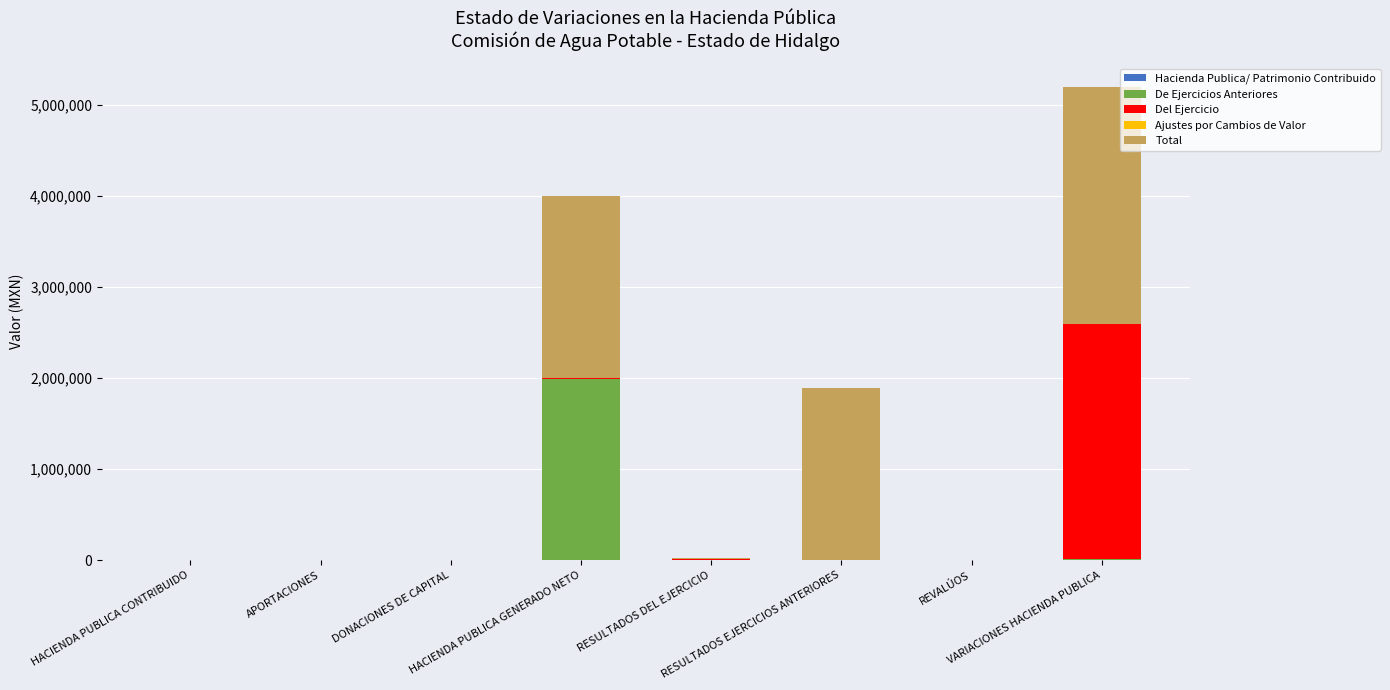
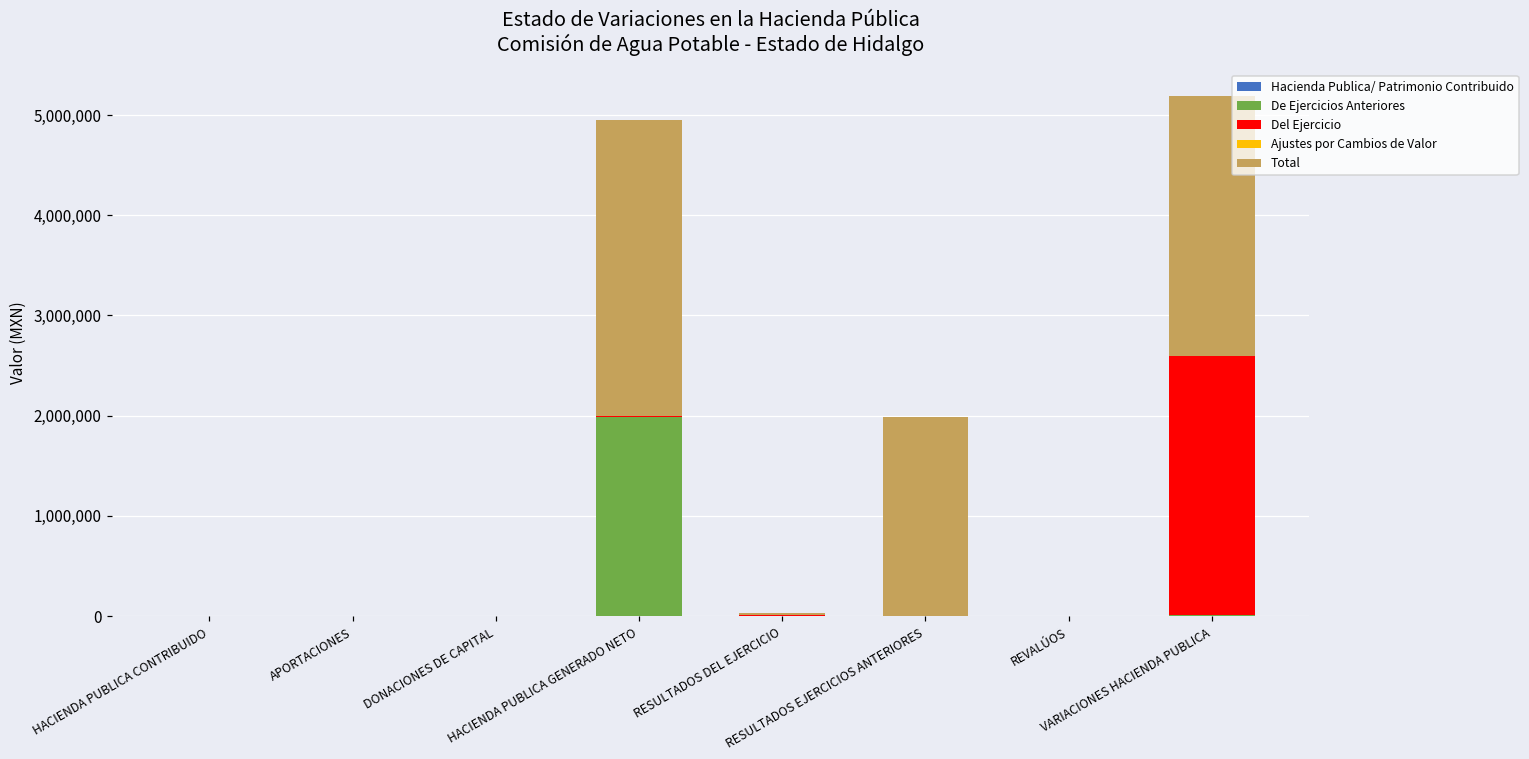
Total, HACIENDA PUBLICA GENERADO NETO: 2,000,000 -> 3,000,000
Total, RESULTADOS EJERCICIOS ANTERIORES: 1,900,000 -> 2,000,000
